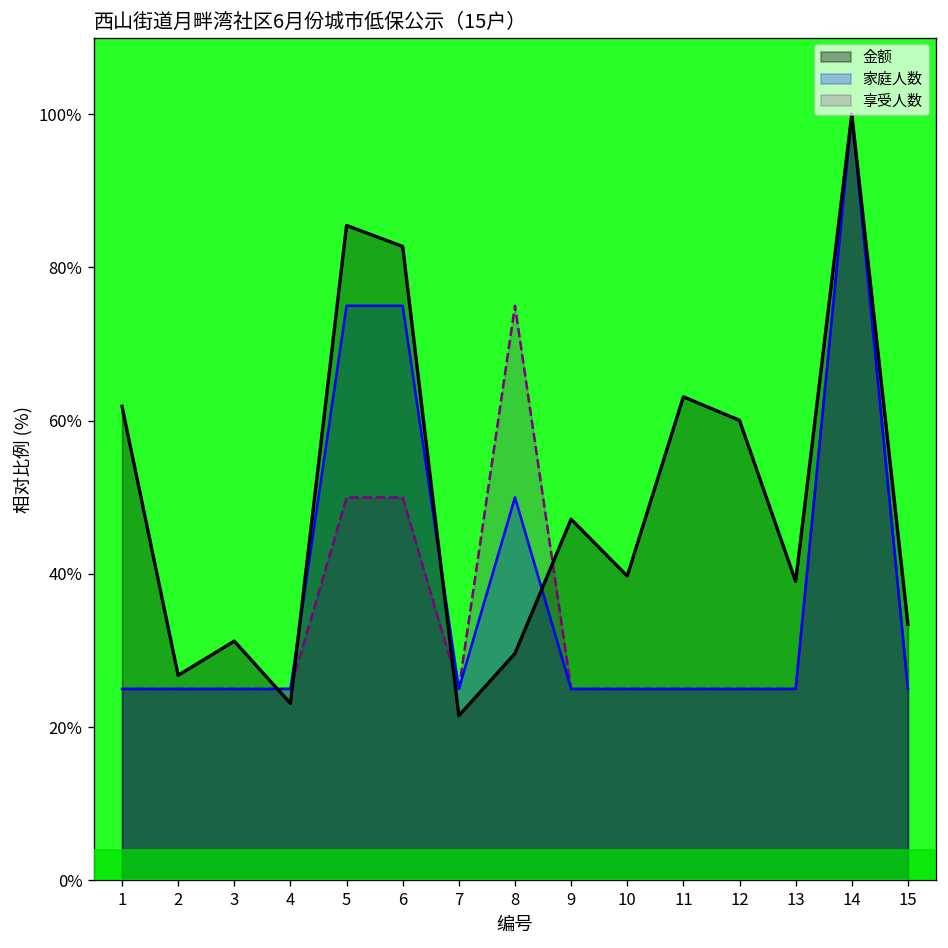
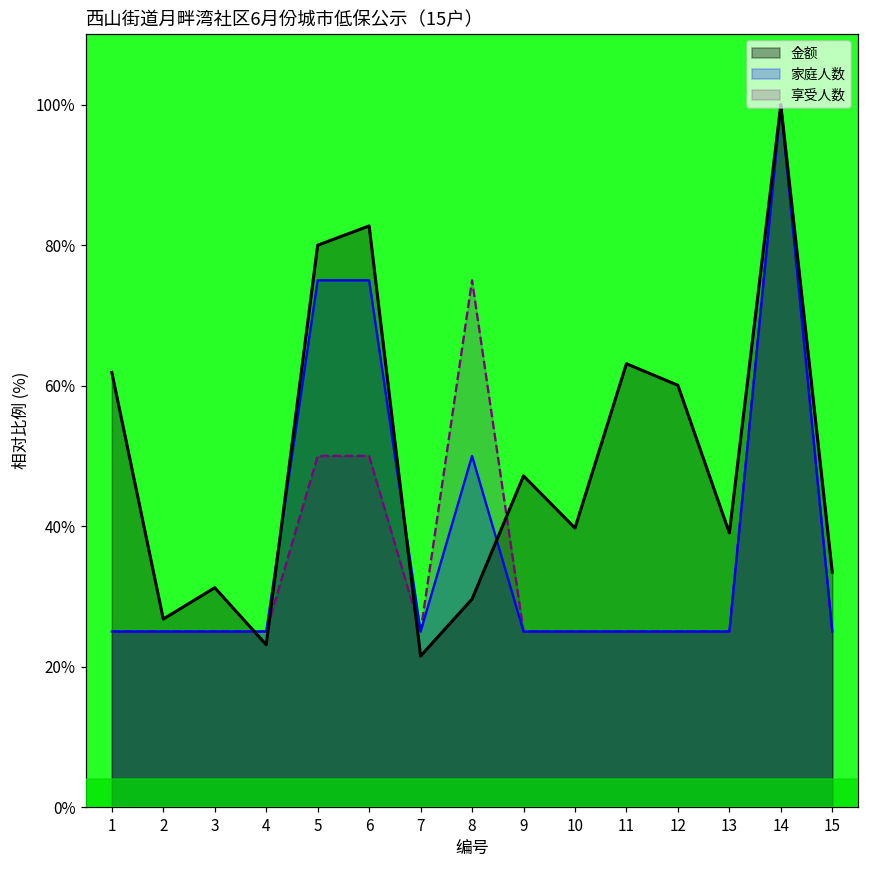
金额, 5: 85% -> 80%
